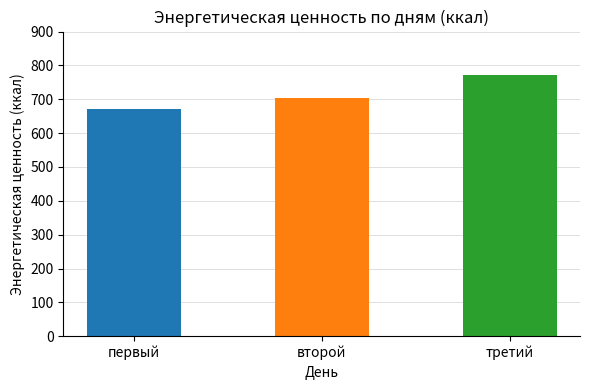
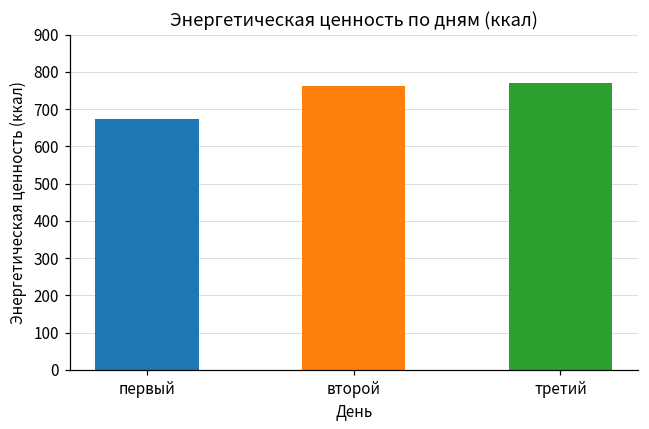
второй: 710 -> 760
